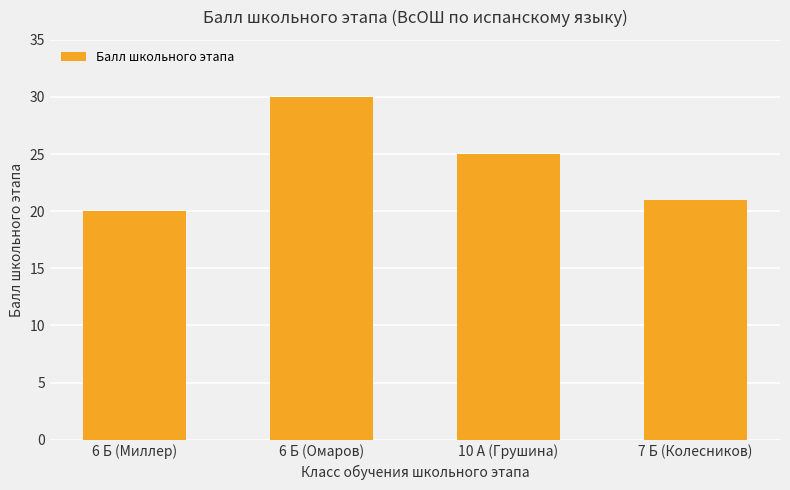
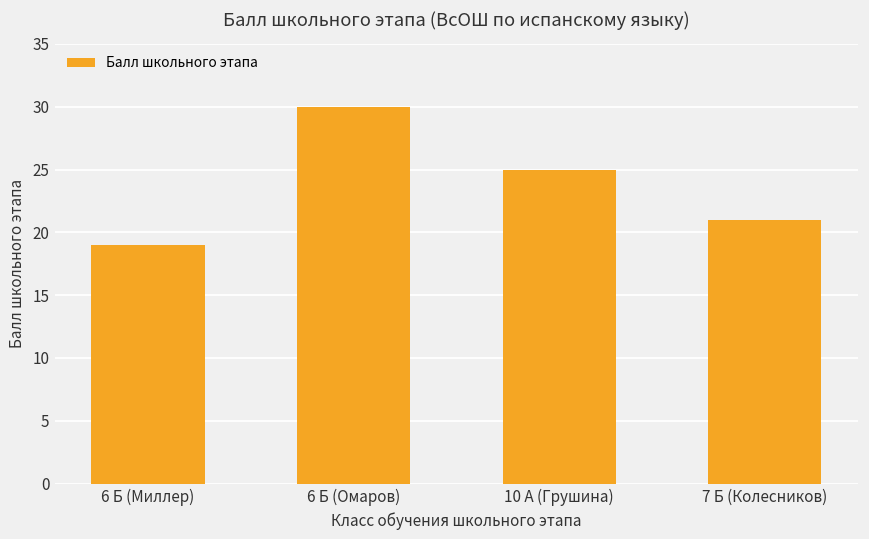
6 Б (Миллер): 20 -> 19
